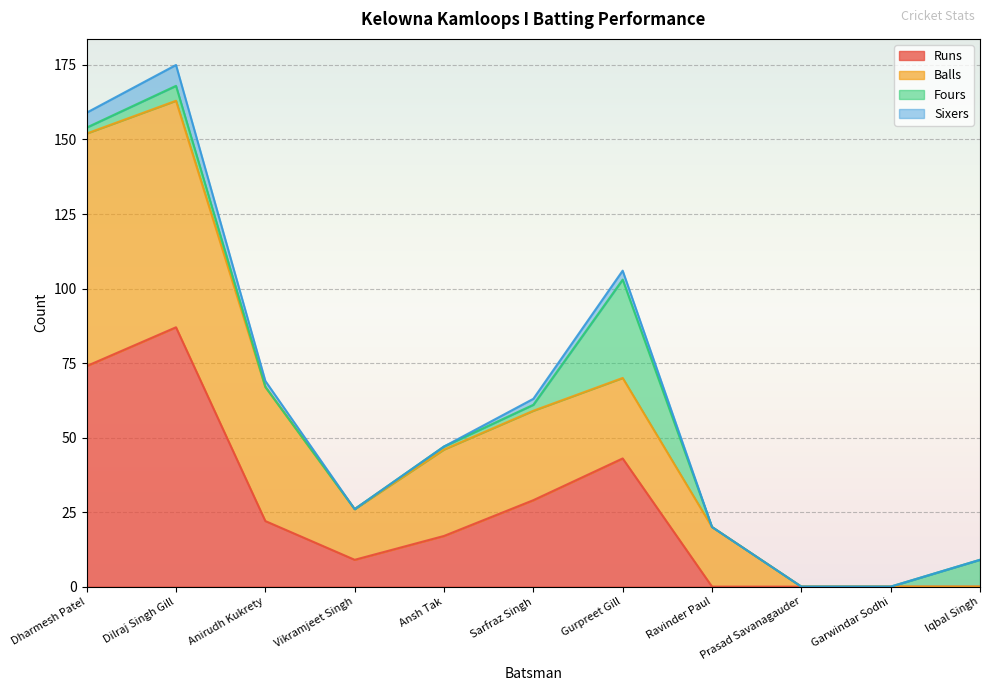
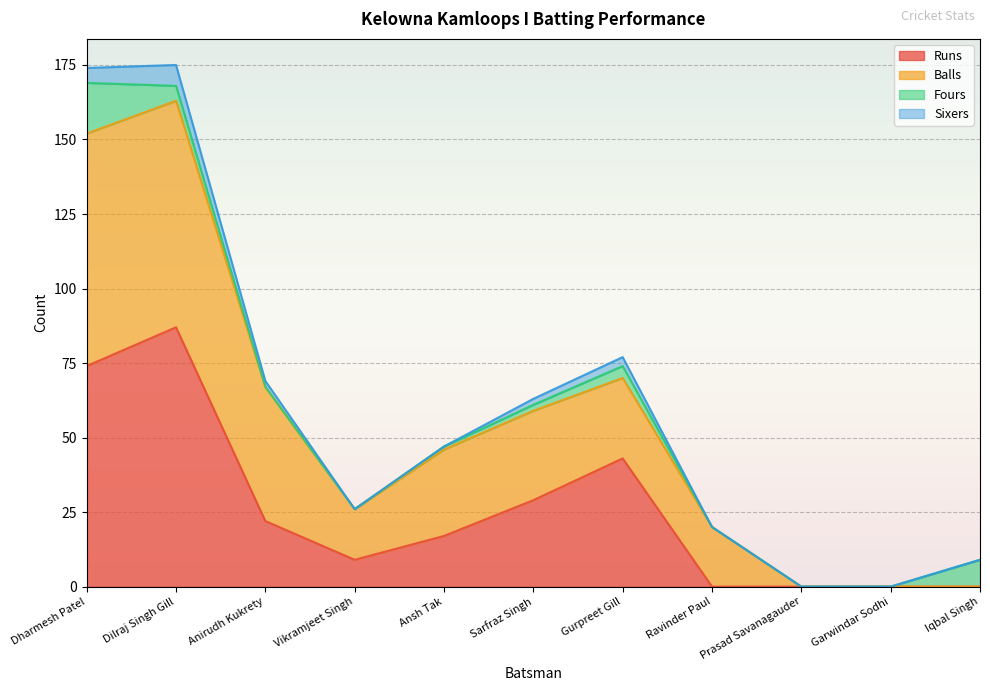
Fours, Dharmesh Patel: 2 -> 17
Fours, Gurpreet Gill: 33 -> 4
